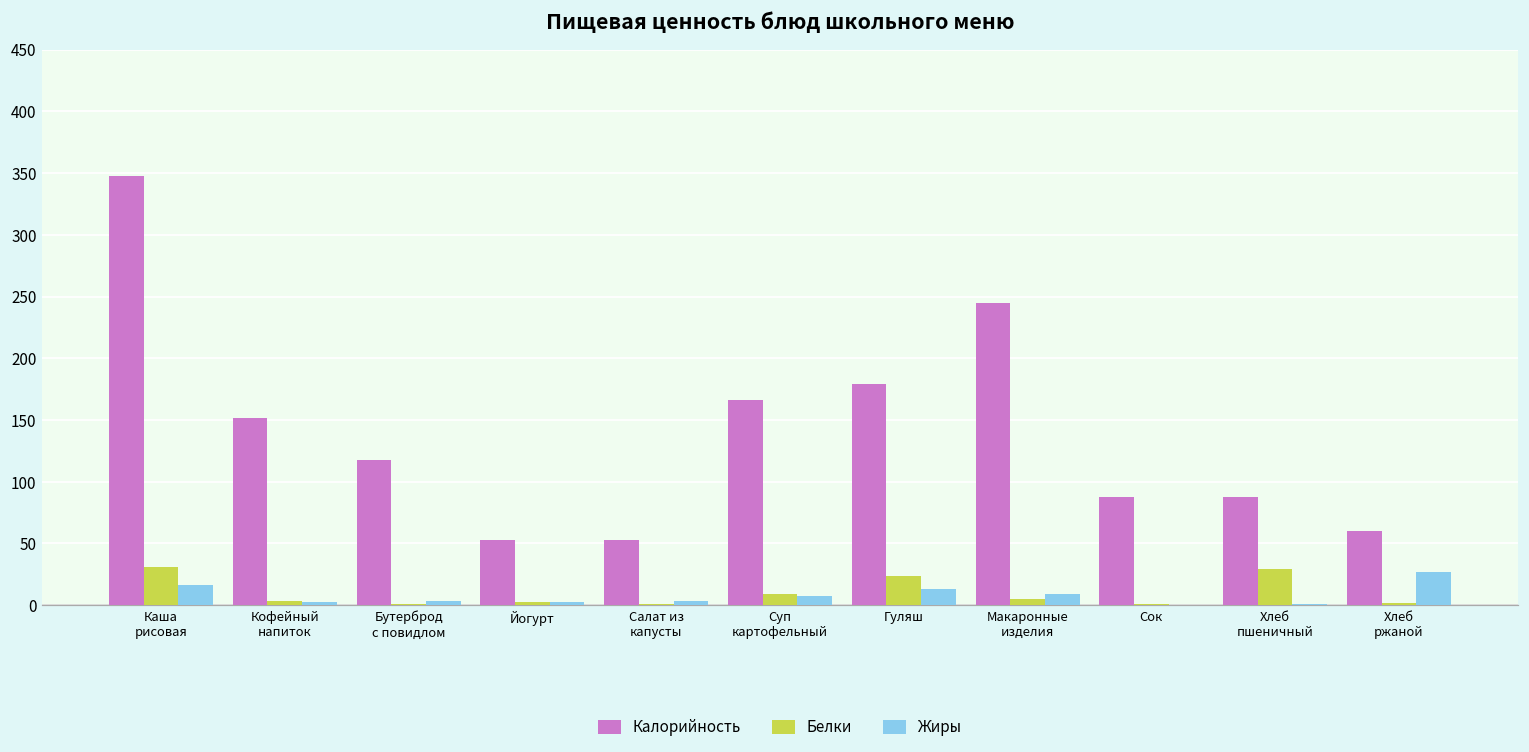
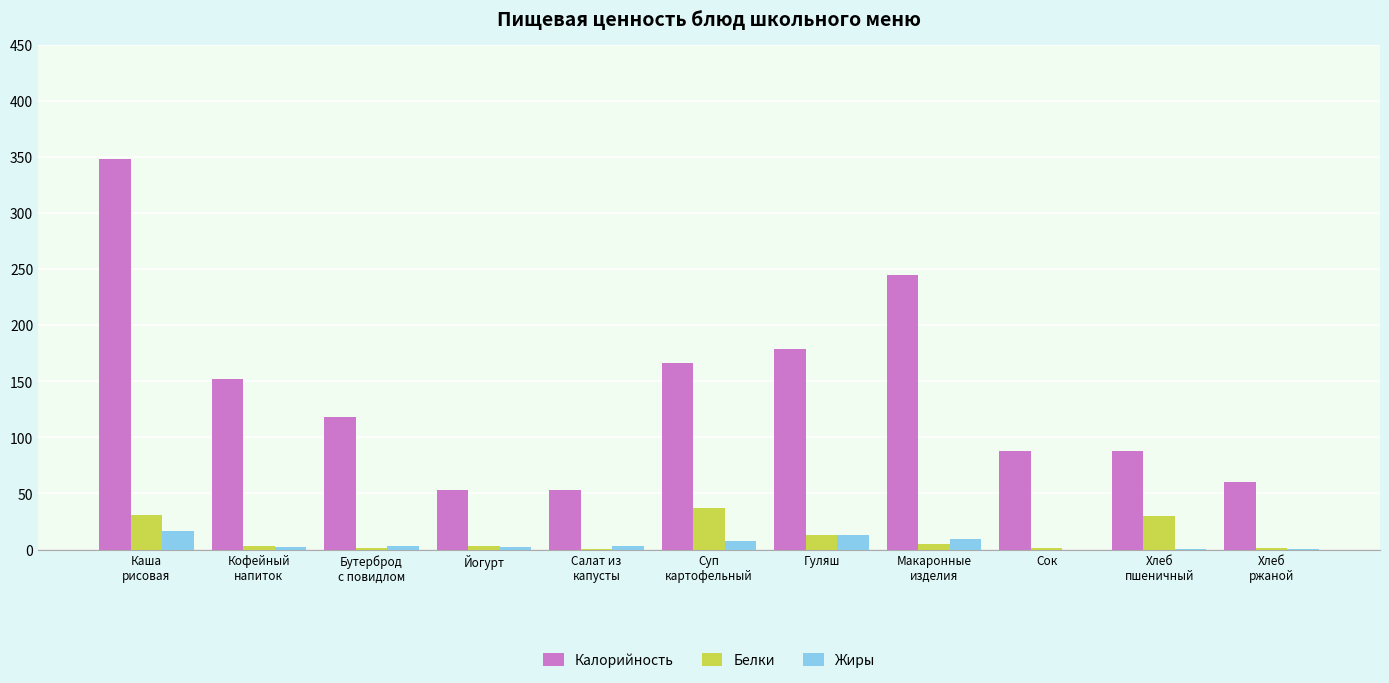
Белки, Суп картофельный: 9 -> 37
Белки, Гуляш: 23 -> 13
Жиры, Хлеб ржаной: 27 -> 0
